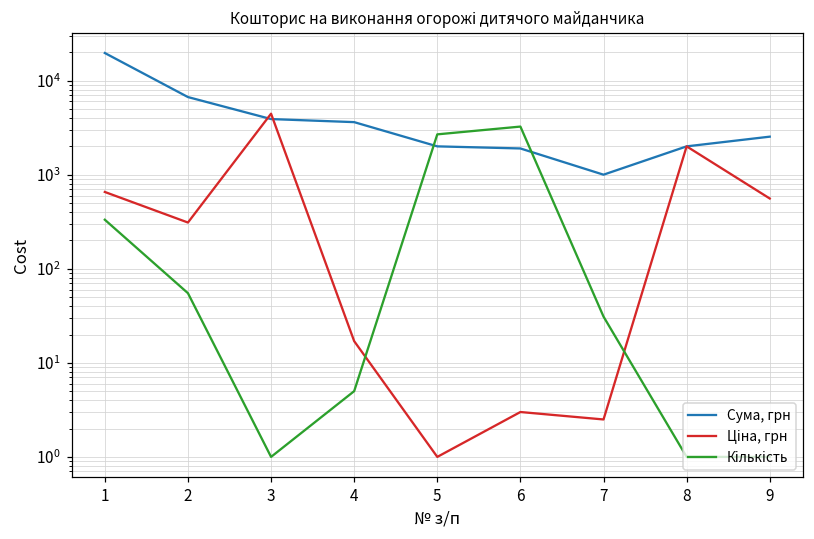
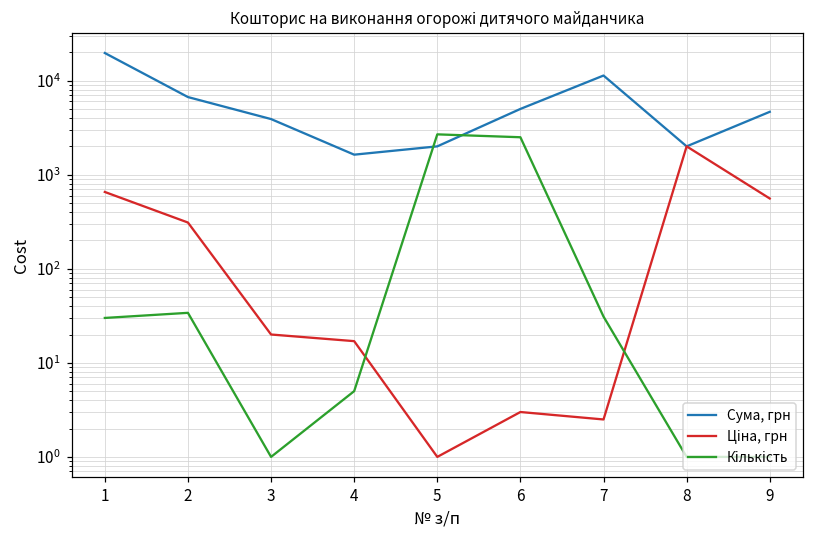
Кількість, 1: 330 -> 30
Кількість, 2: 60 -> 34
Ціна, грн, 3: 4000 -> 20
Сума, грн, 4: 3600 -> 1600
Сума, грн, 6: 1900 -> 5000
Кількість, 6: 3200 -> 2500
Сума, грн, 7: 1000 -> 11000
Сума, грн, 9: 2500 -> 5000
